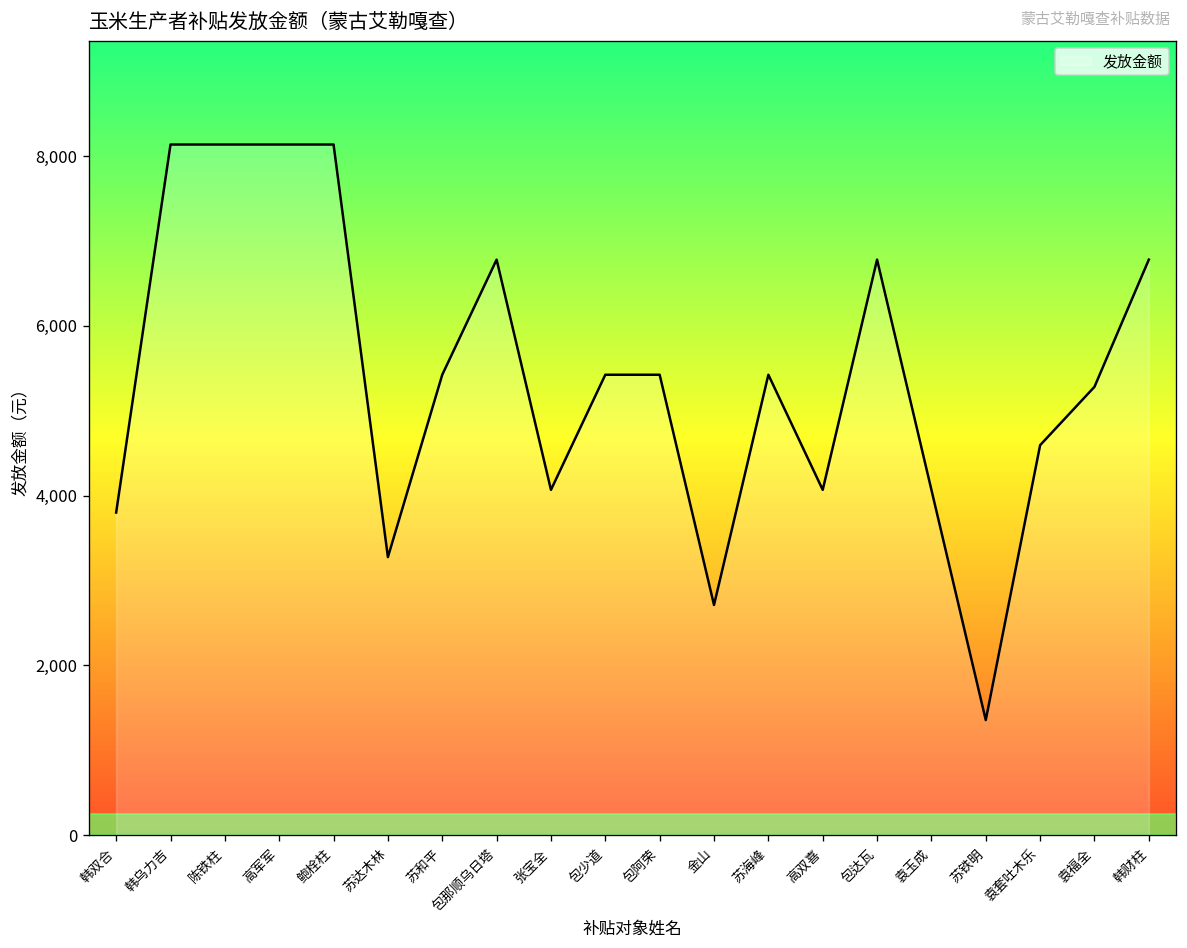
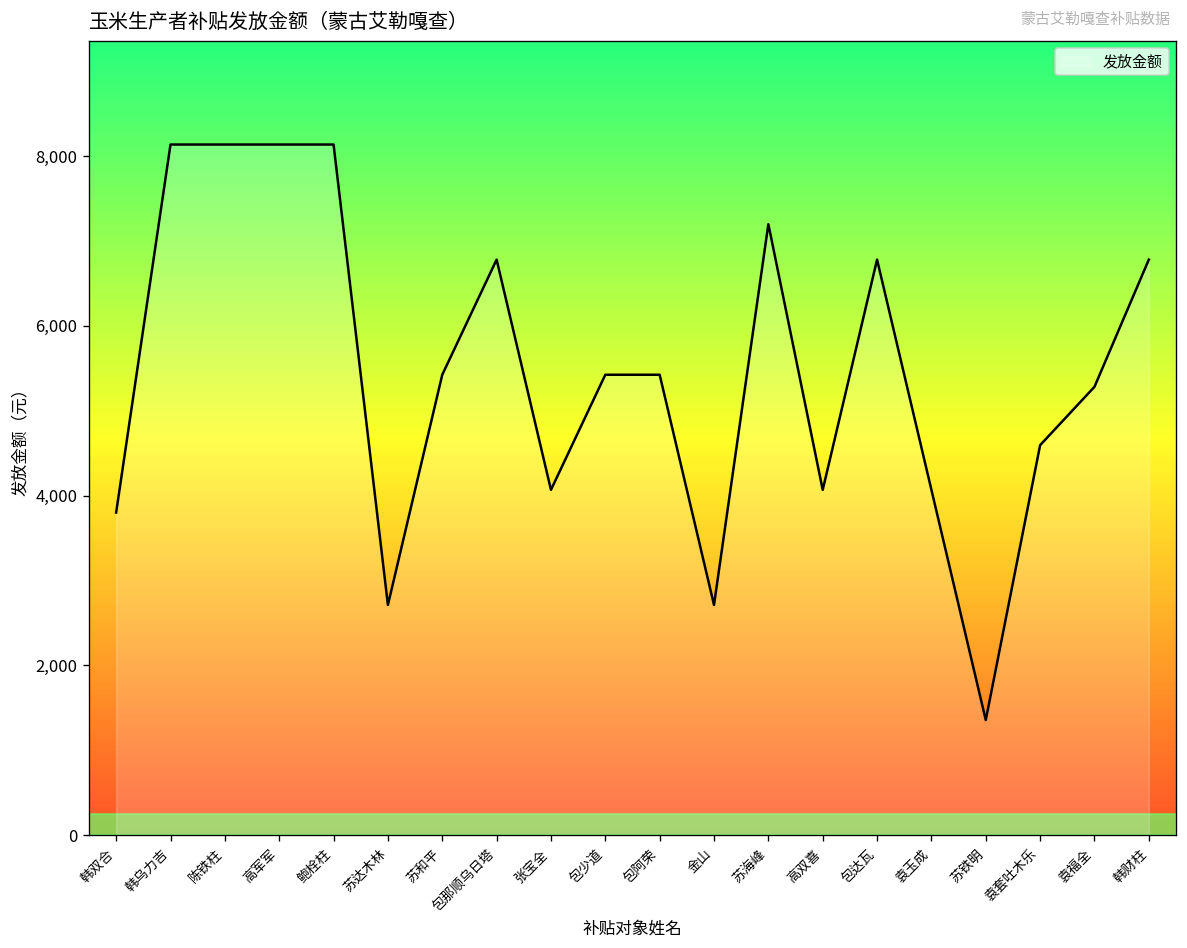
苏达木林: 3,300 -> 2,700
苏海峰: 5,400 -> 7,200
